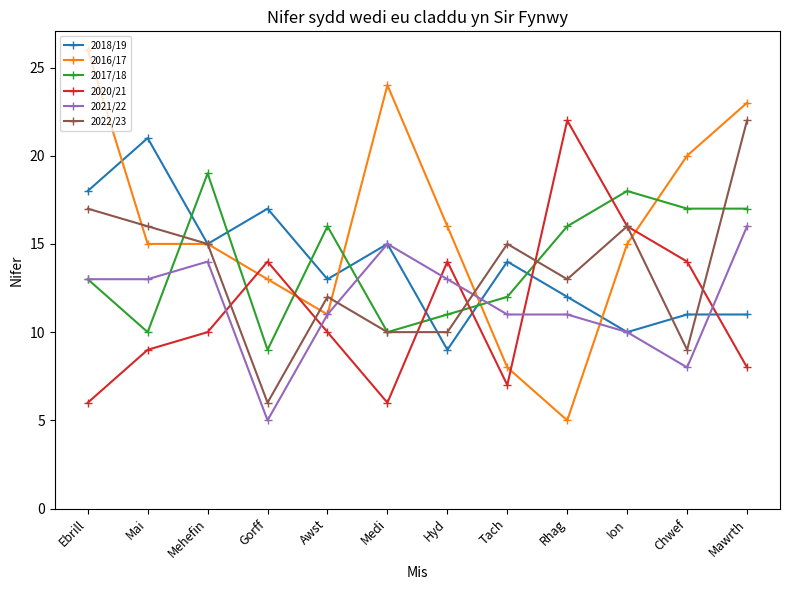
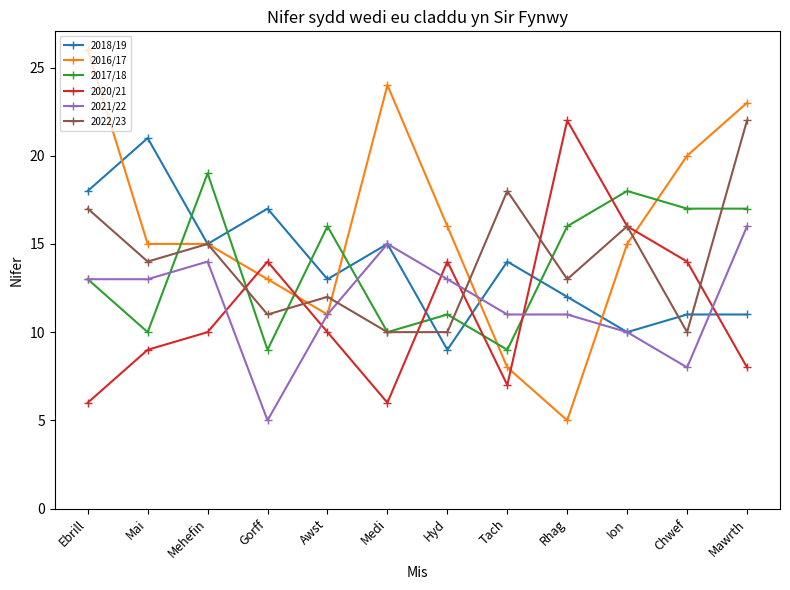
2022/23, Mai: 16 -> 14
2022/23, Gorff: 6 -> 11
2017/18, Tach: 12 -> 9
2022/23, Tach: 15 -> 18
2022/23, Chwef: 9 -> 10
